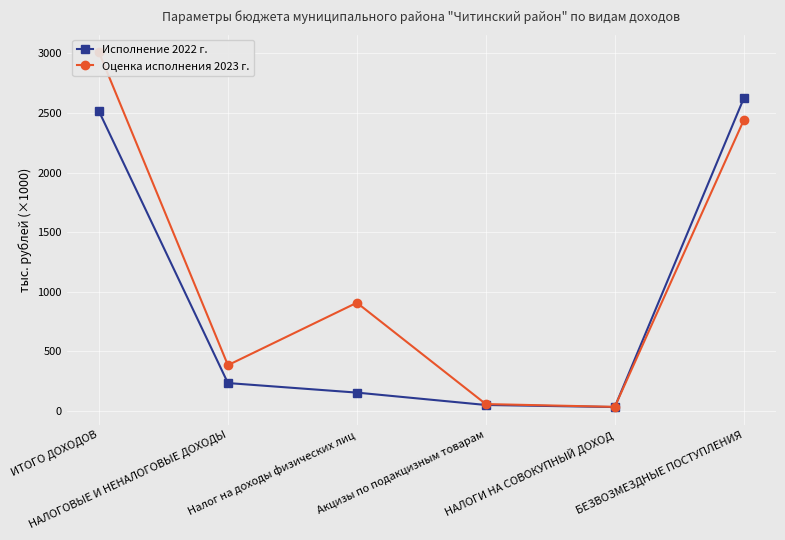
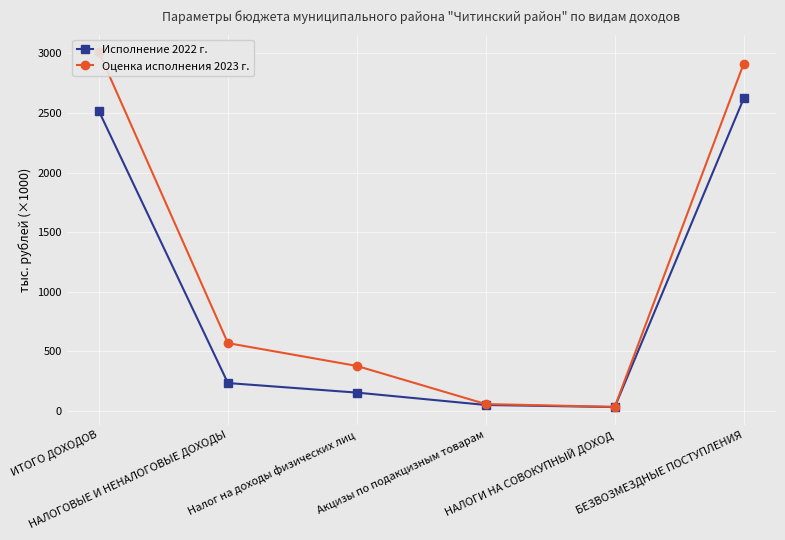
Оценка исполнения 2023 г., НАЛОГОВЫЕ И НЕНАЛОГОВЫЕ ДОХОДЫ: 390 -> 570
Оценка исполнения 2023 г., Налог на доходы физических лиц: 910 -> 380
Оценка исполнения 2023 г., БЕЗВОЗМЕЗДНЫЕ ПОСТУПЛЕНИЯ: 2440 -> 2910
